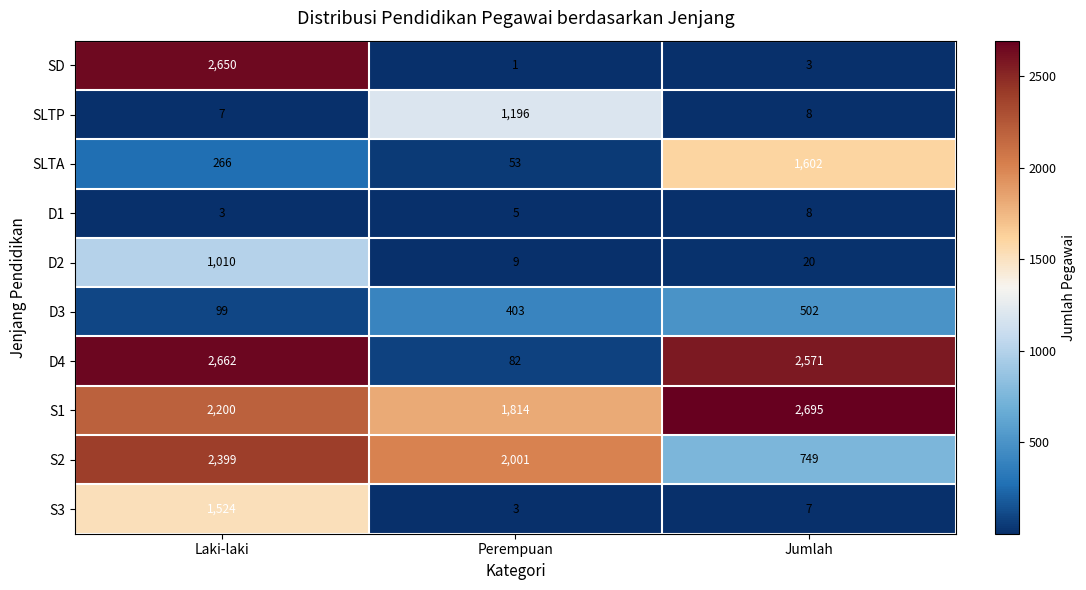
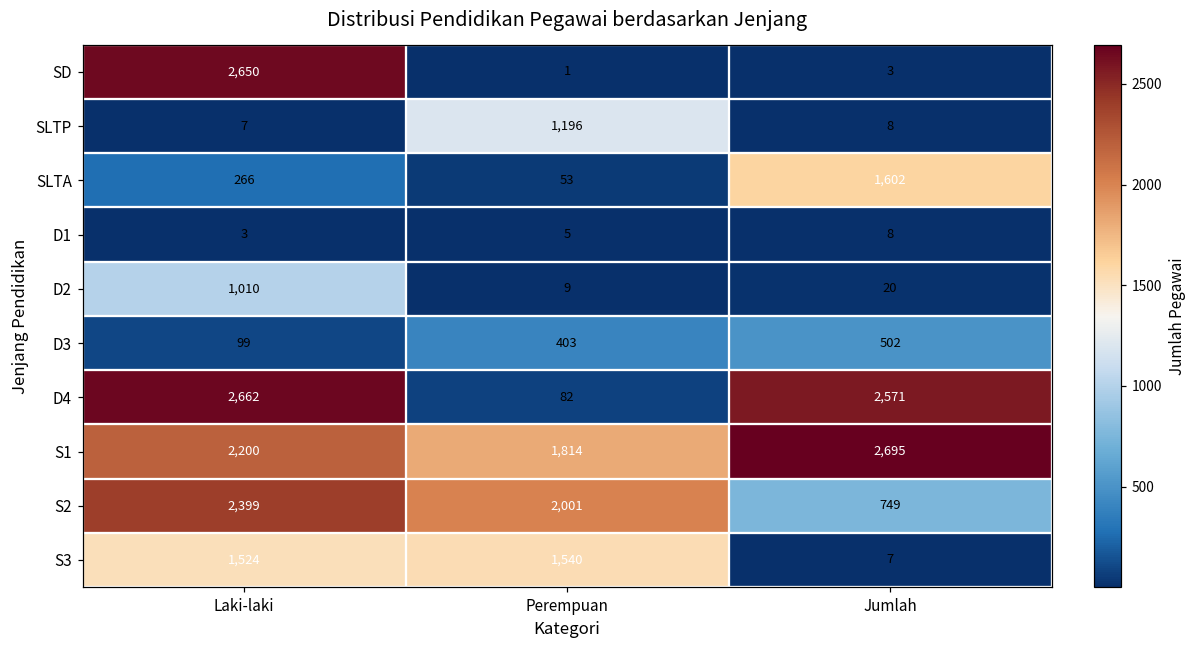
S3, Perempuan: 3 -> 1,540
